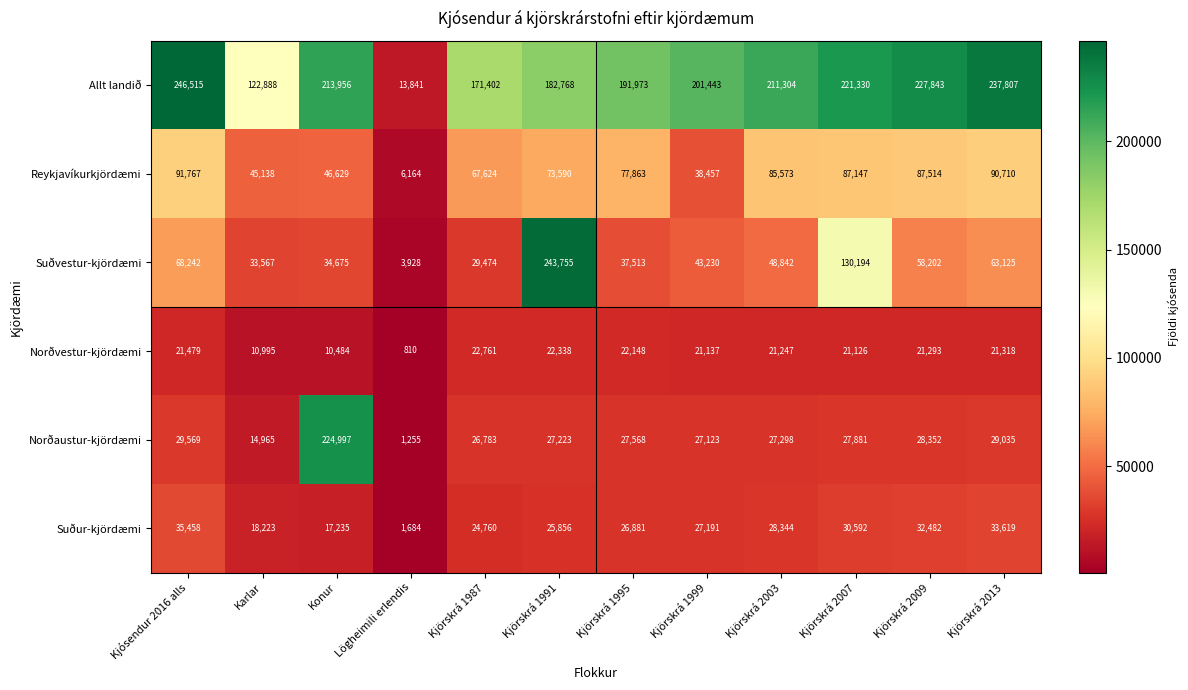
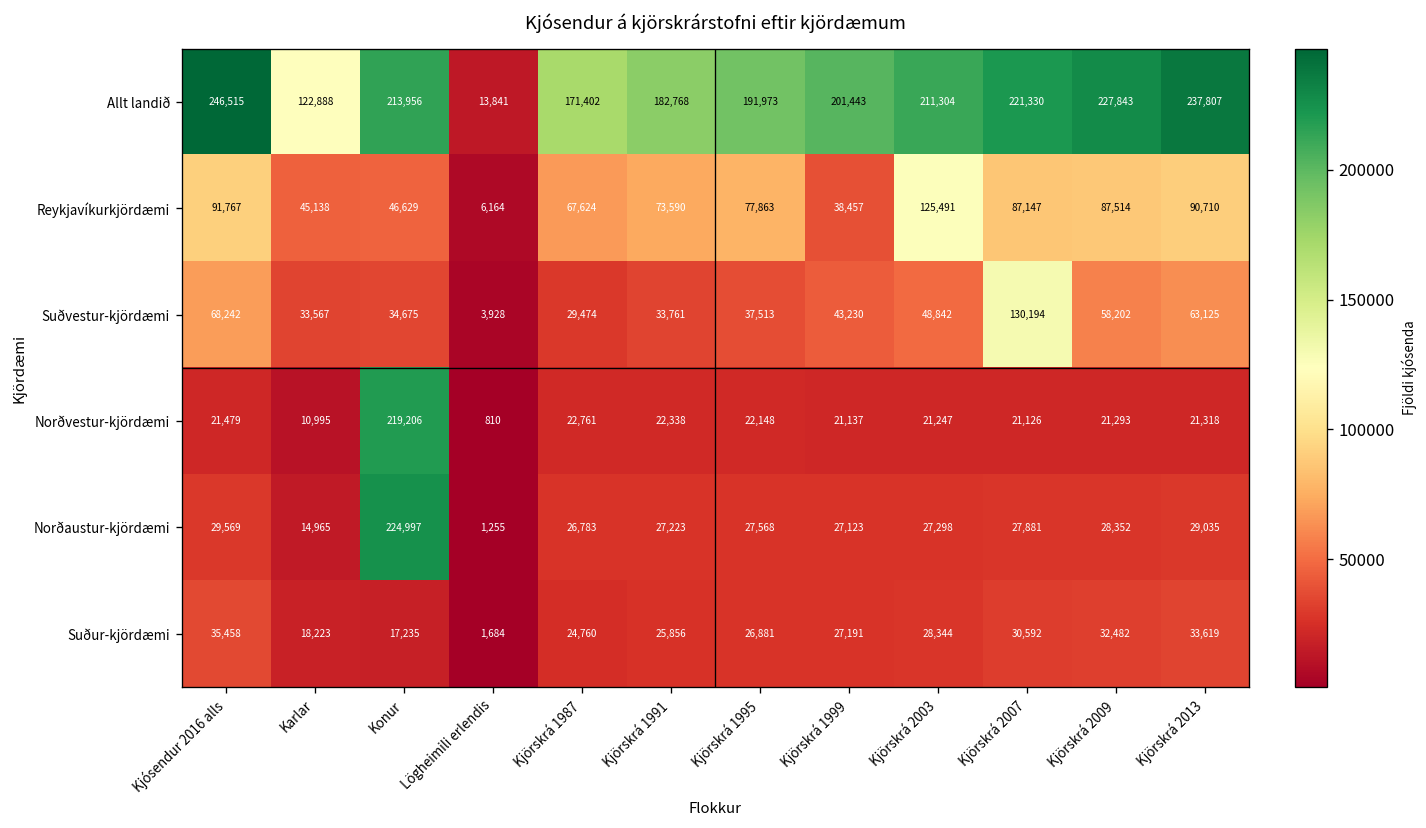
Reykjavíkurkjördæmi, Kjörskrá 2003: 85,573 -> 125,491
Suðvestur-kjördæmi, Kjörskrá 1991: 243,755 -> 33,761
Norðvestur-kjördæmi, Konur: 10,484 -> 219,206
